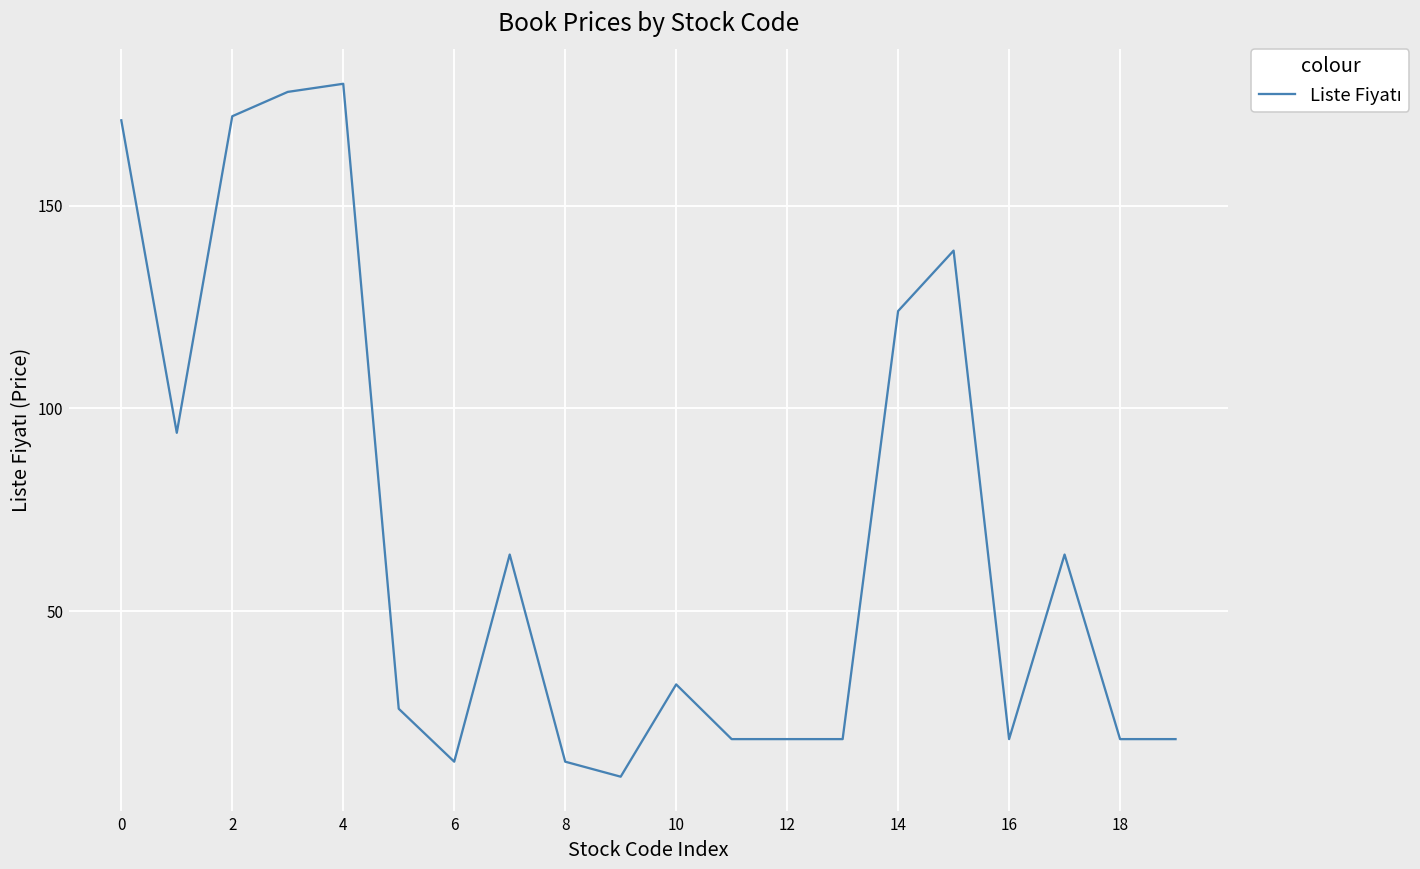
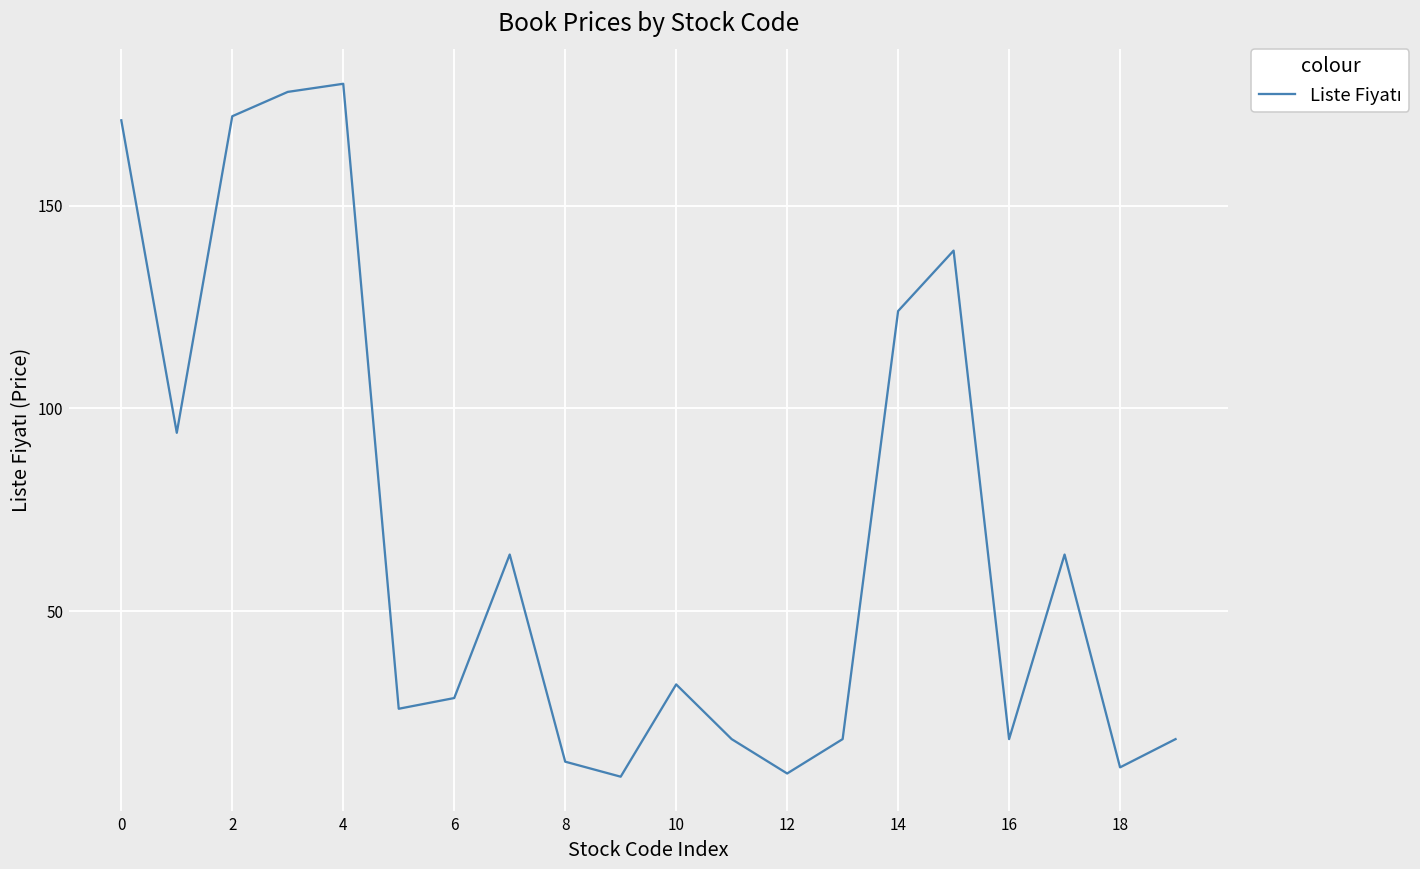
6: 13 -> 29
12: 19 -> 10
18: 19 -> 12
